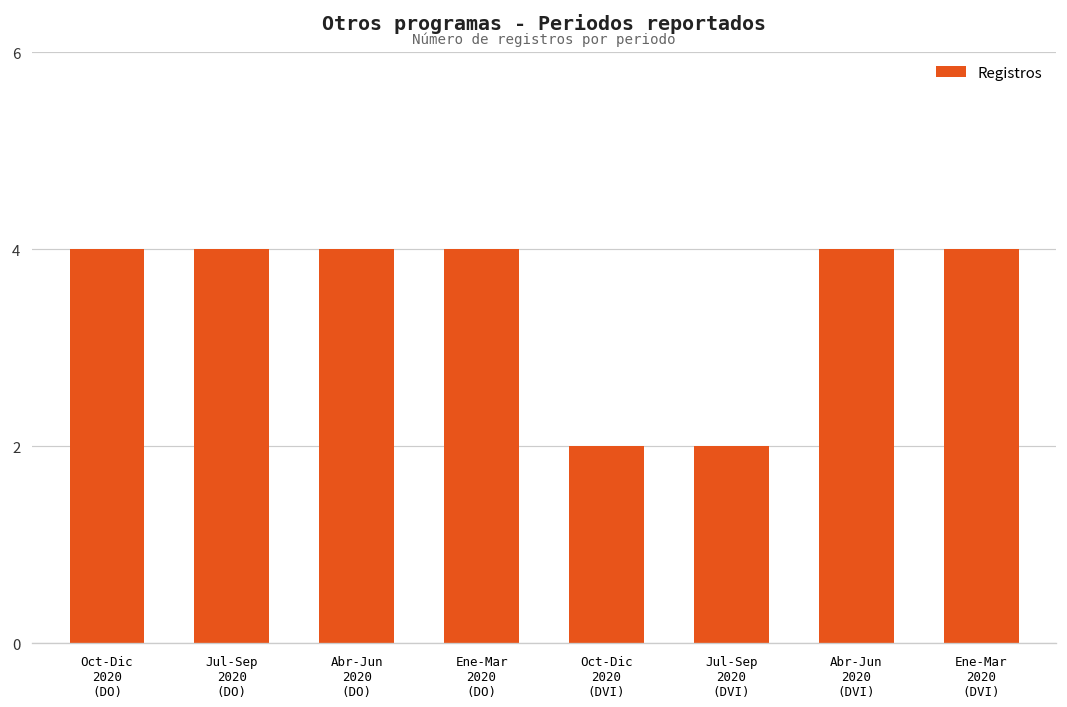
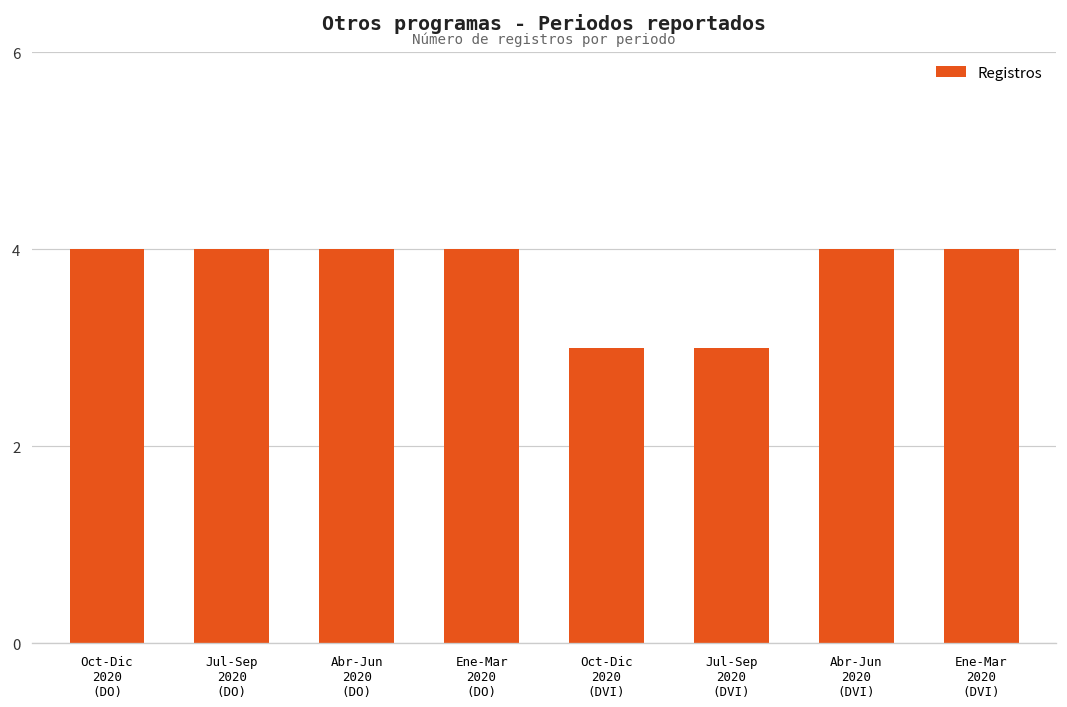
Oct-Dic 2020 (DVI): 2 -> 3
Jul-Sep 2020 (DVI): 2 -> 3
